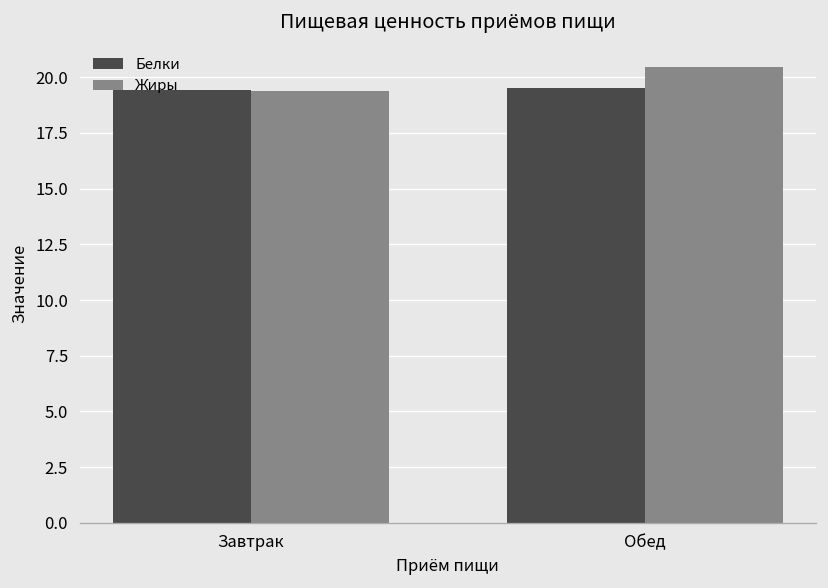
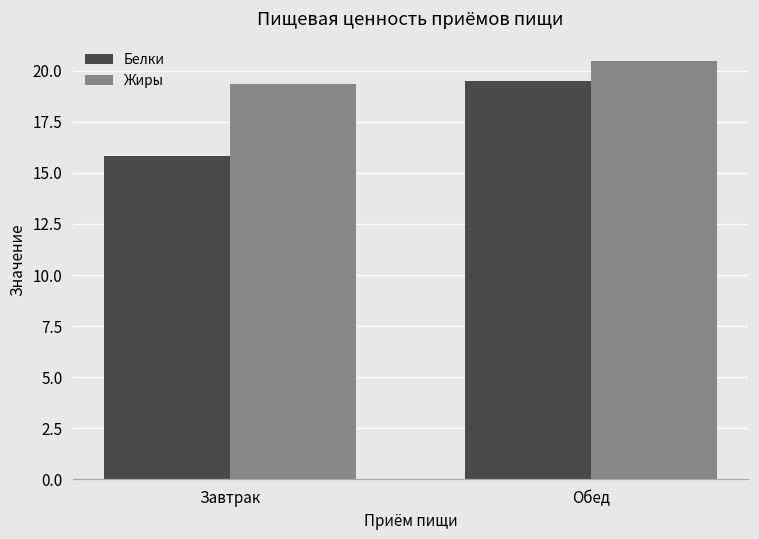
Белки, Завтрак: 19.4 -> 15.9
